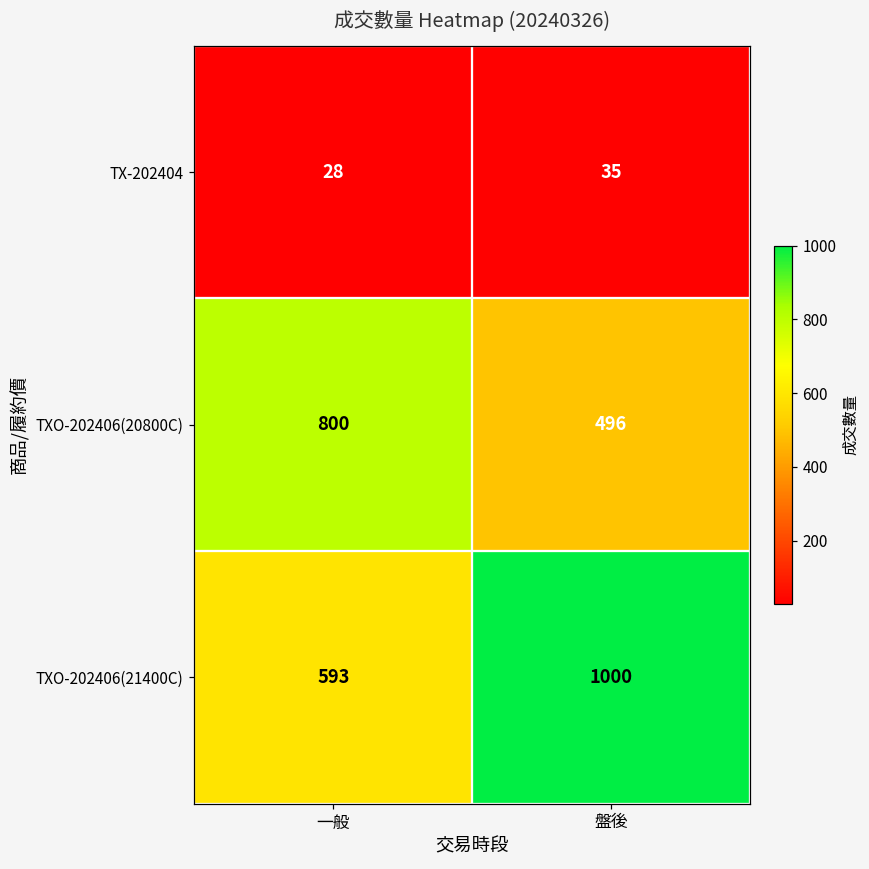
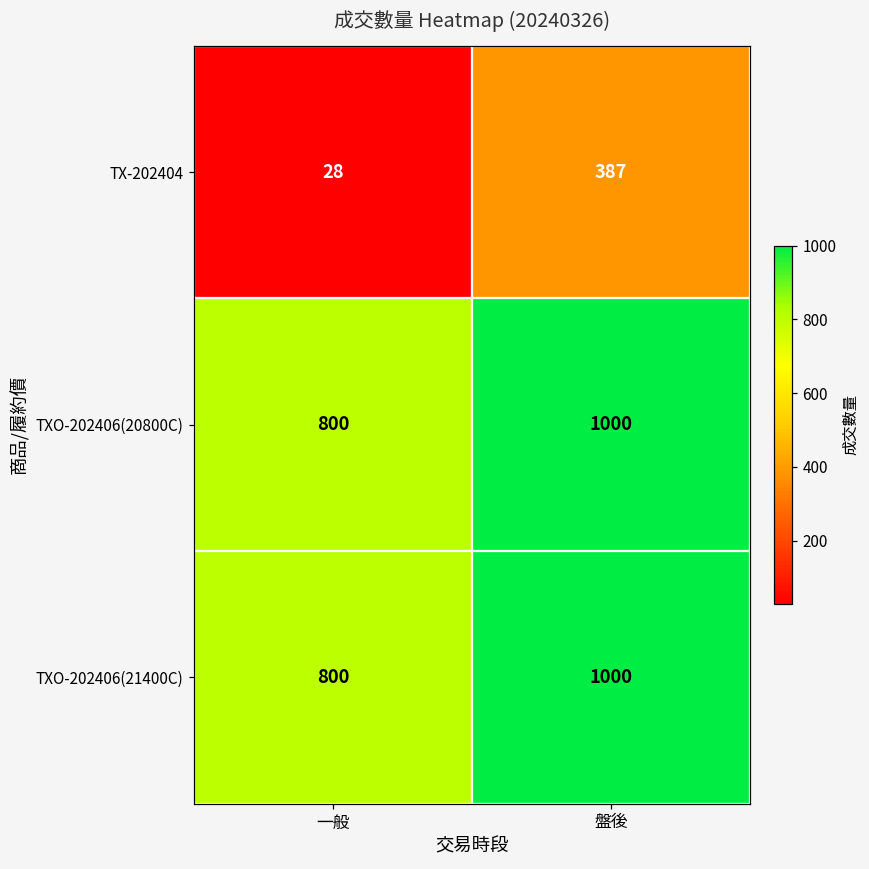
TX-202404, 盤後: 35 -> 387
TXO-202406(20800C), 盤後: 496 -> 1000
TXO-202406(21400C), 一般: 593 -> 800
